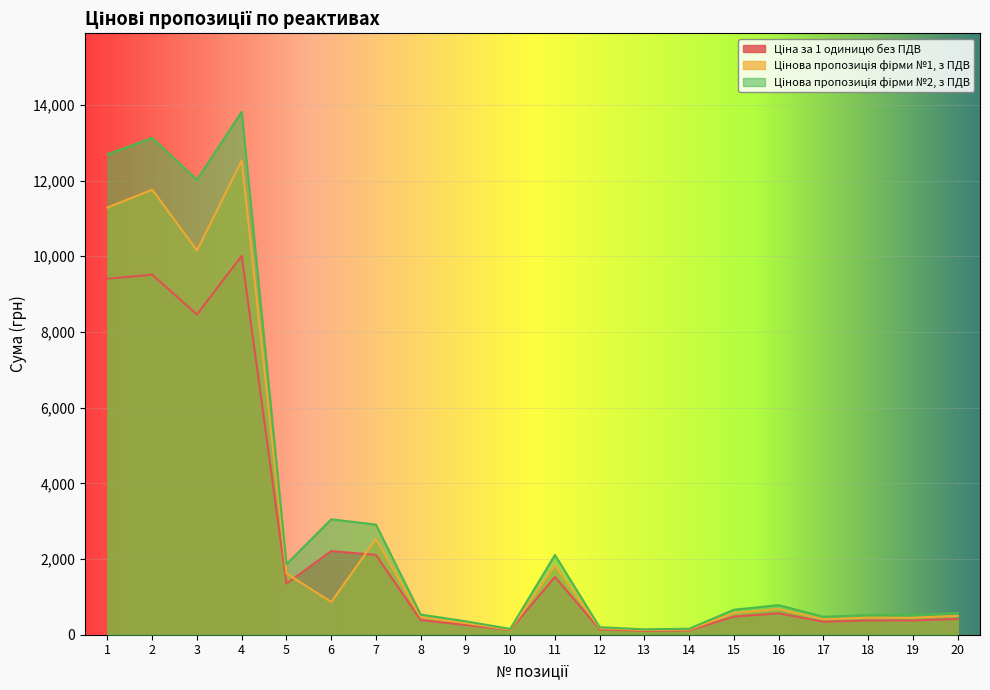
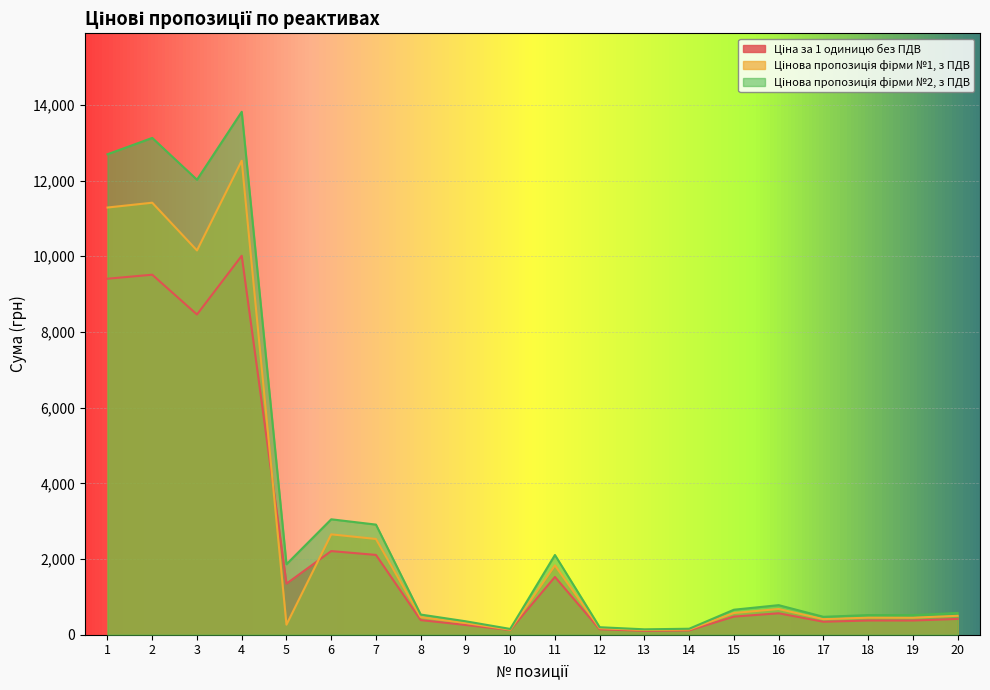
Цінова пропозиція фірми №1, з ПДВ, 2: 11,800 -> 11,400
Цінова пропозиція фірми №1, з ПДВ, 5: 1,600 -> 300
Цінова пропозиція фірми №1, з ПДВ, 6: 900 -> 2,700
